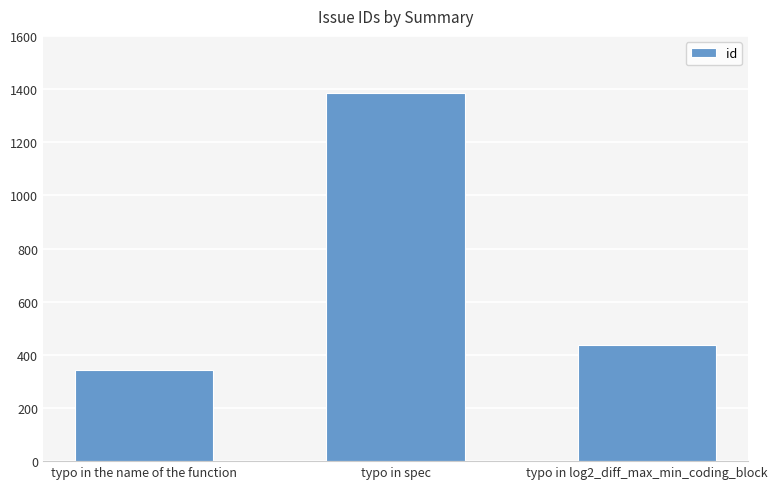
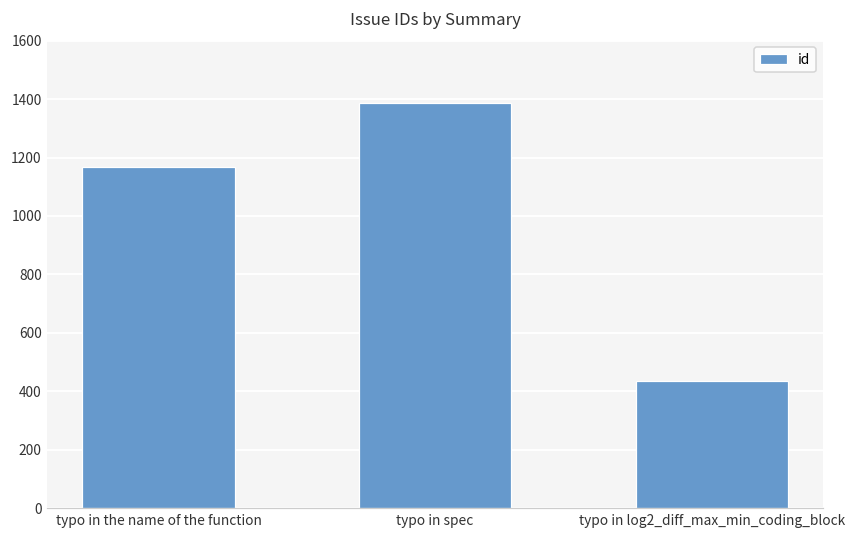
typo in the name of the function: 340 -> 1170
